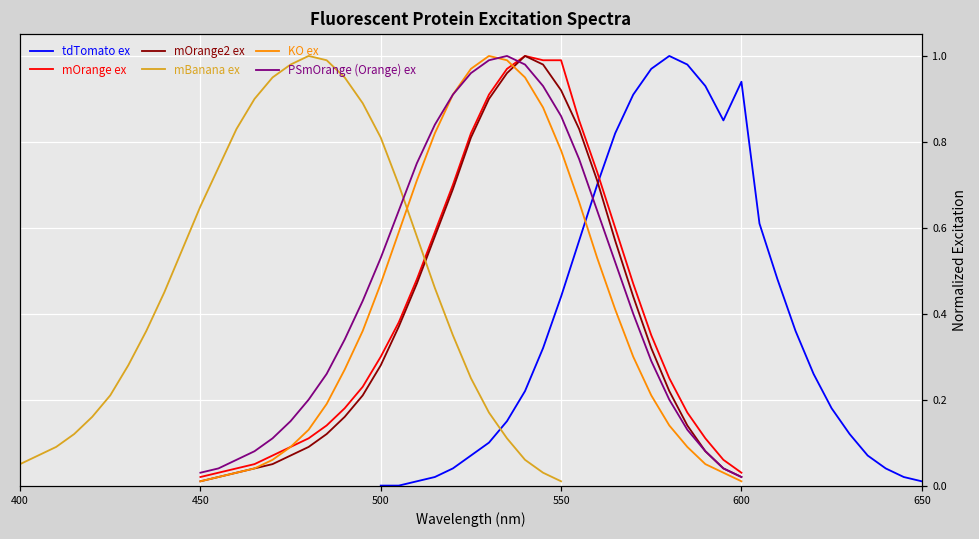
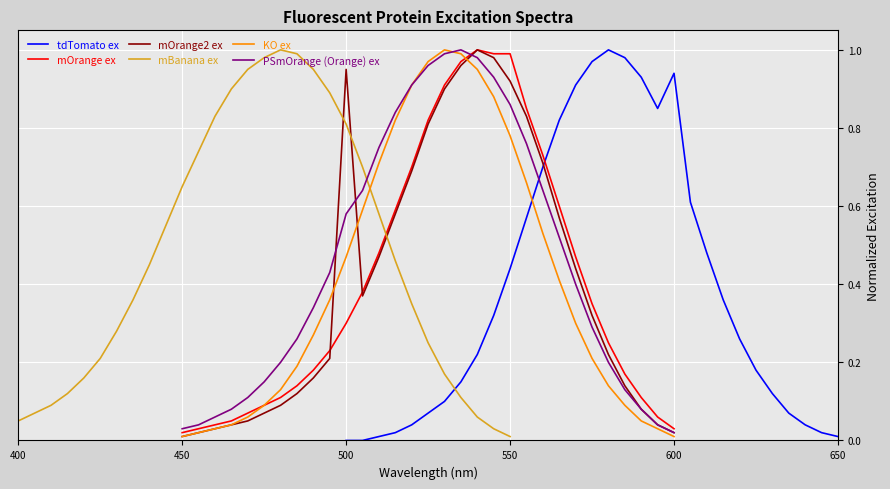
mOrange2 ex, 500: 0.28 -> 0.95
PSmOrange (Orange) ex, 500: 0.53 -> 0.58
